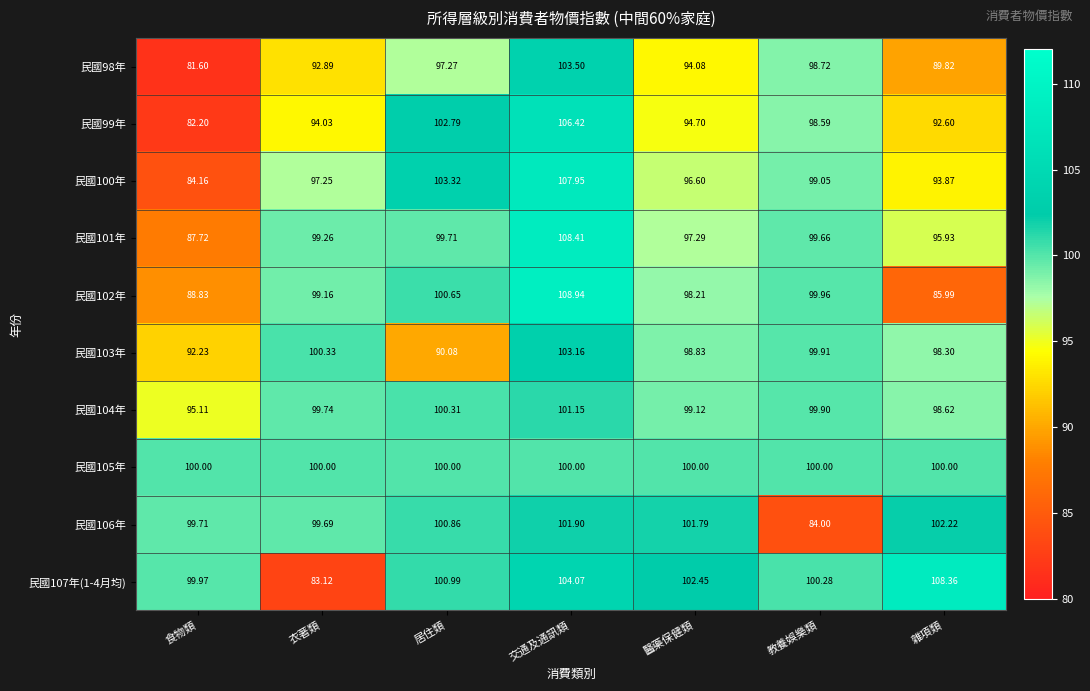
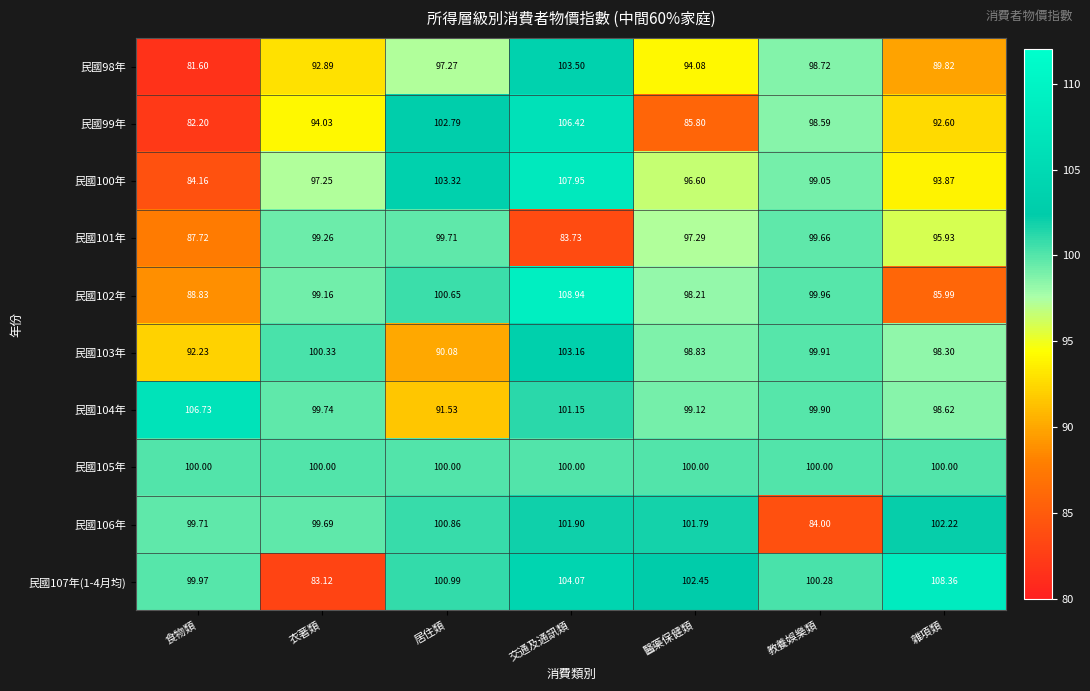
民國99年, 醫藥保健類: 94.70 -> 85.80
民國101年, 交通及通訊類: 108.41 -> 83.73
民國104年, 食物類: 95.11 -> 106.73
民國104年, 居住類: 100.31 -> 91.53
